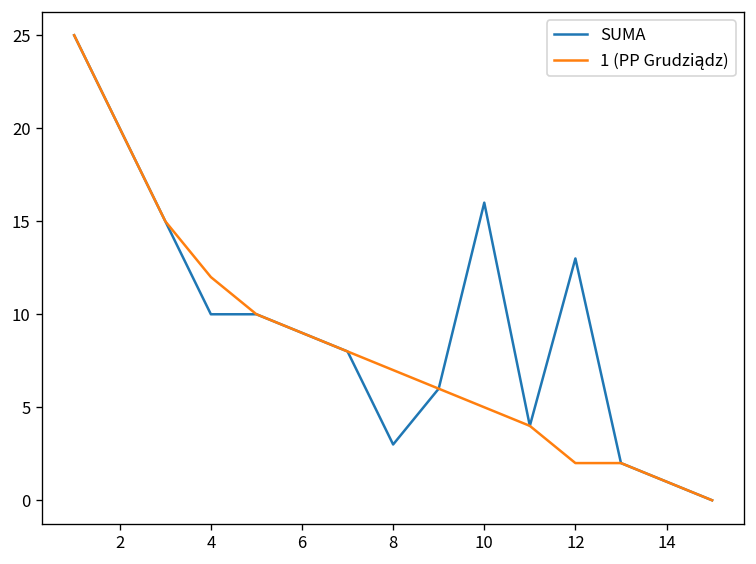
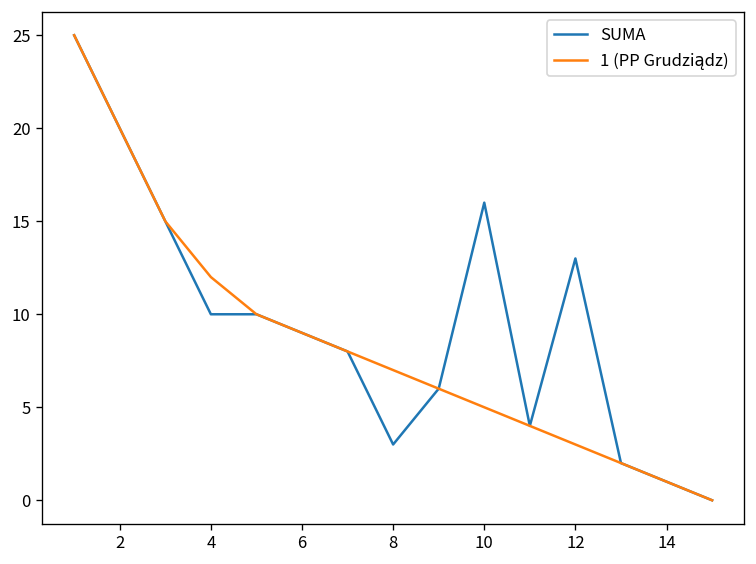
1 (PP Grudziądz), 12: 2 -> 3
